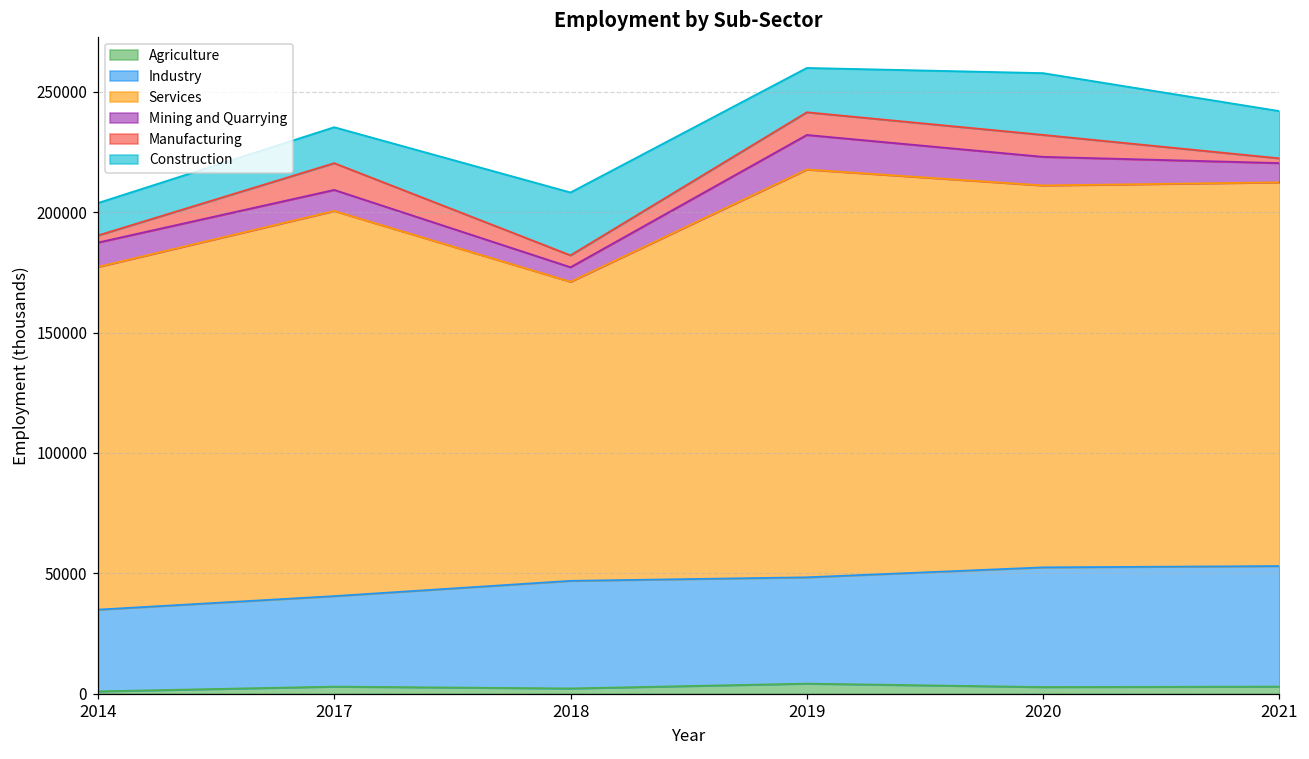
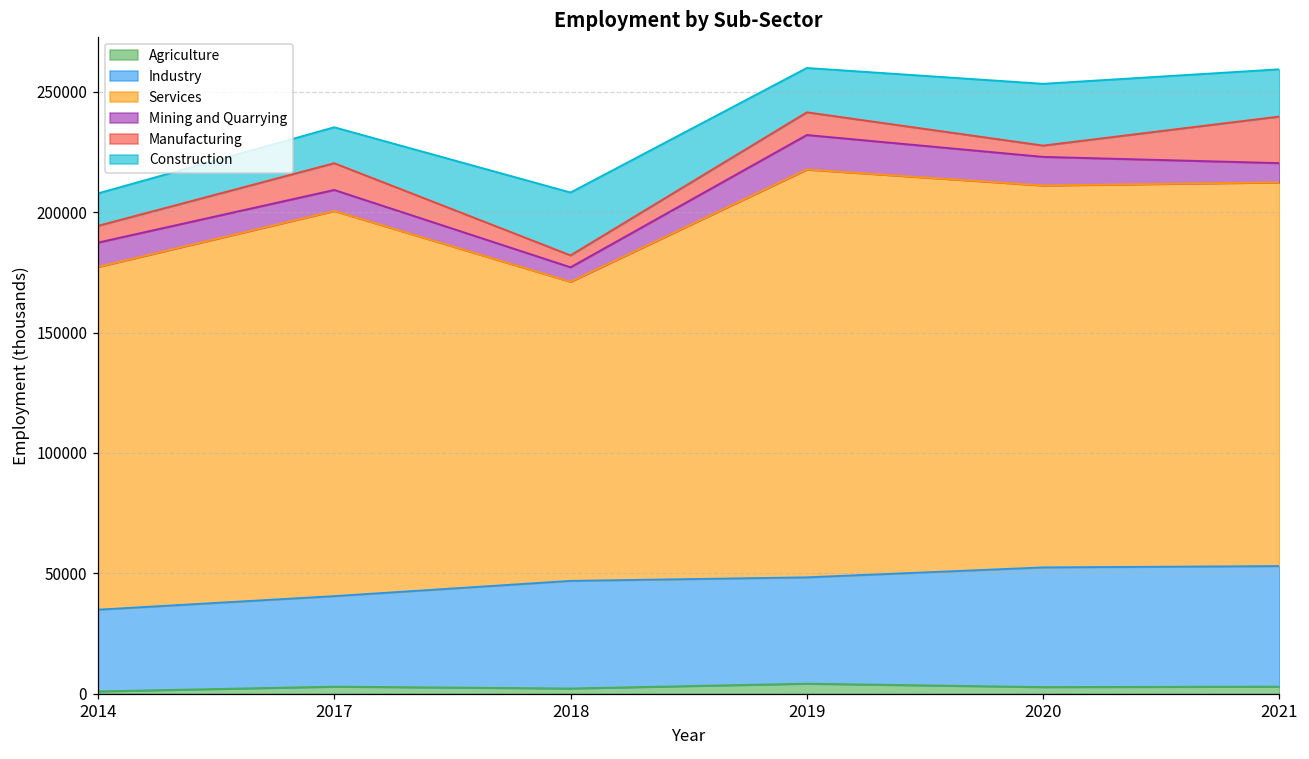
Manufacturing, 2014: 3000 -> 7000
Manufacturing, 2020: 9000 -> 5000
Manufacturing, 2021: 2000 -> 19000
